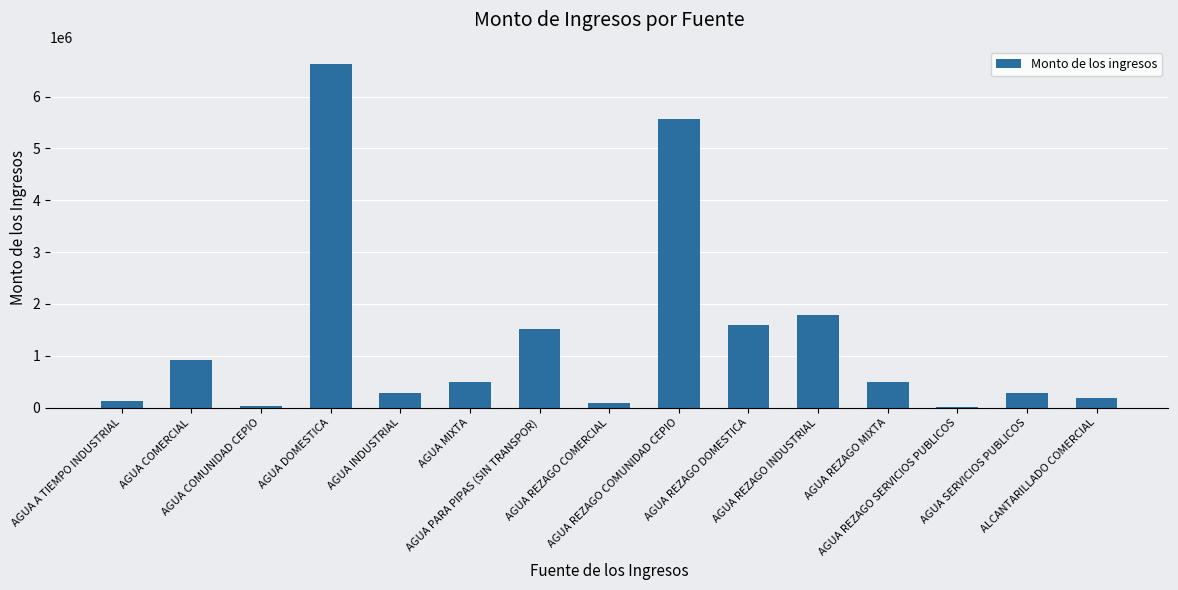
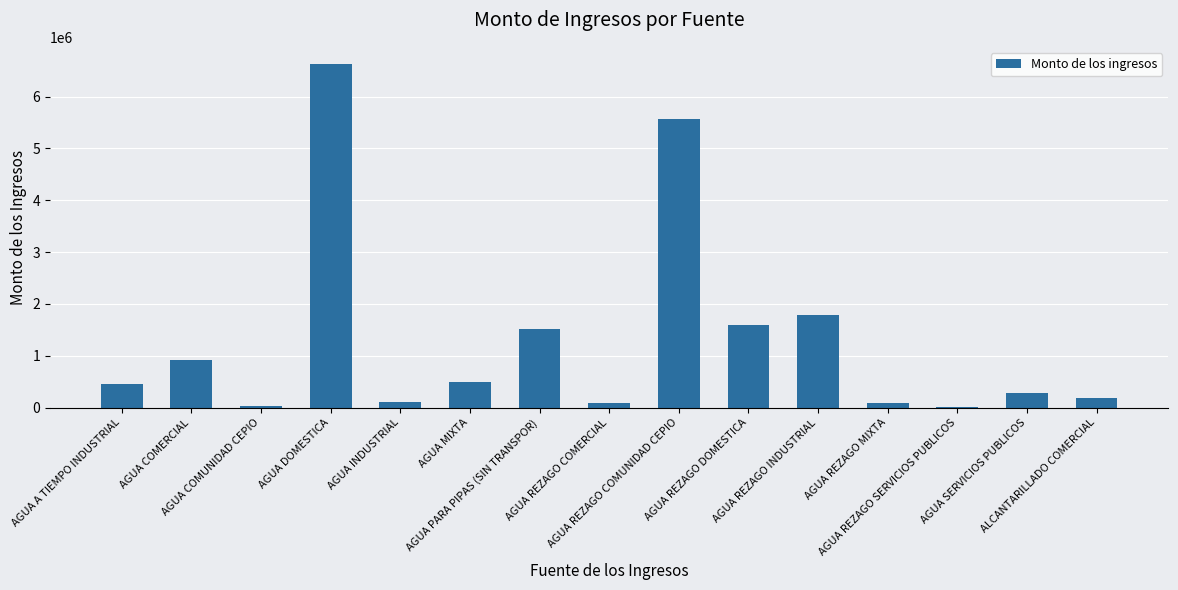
AGUA A TIEMPO INDUSTRIAL: 100000 -> 500000
AGUA INDUSTRIAL: 300000 -> 100000
AGUA REZAGO MIXTA: 500000 -> 100000
